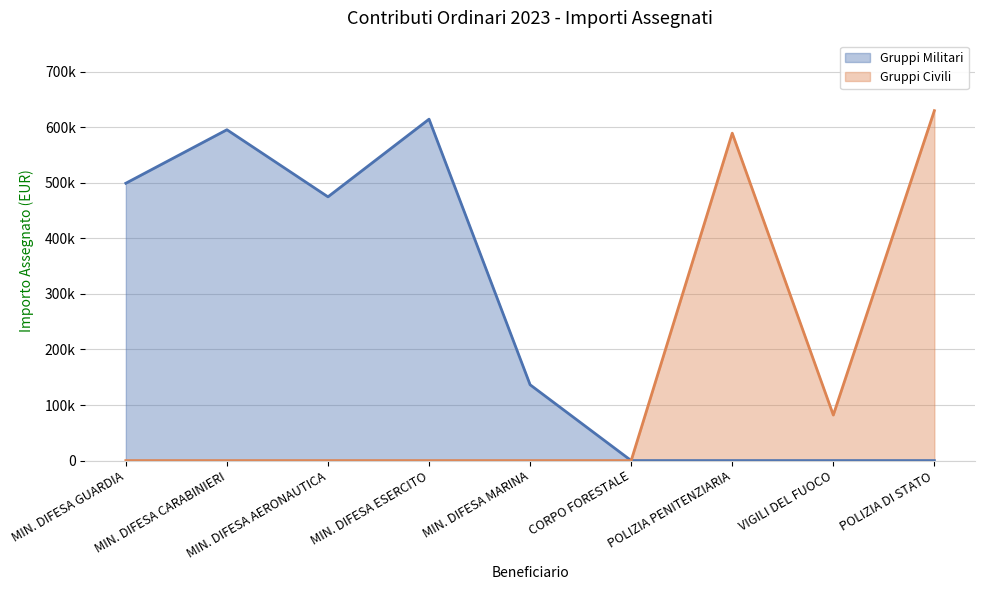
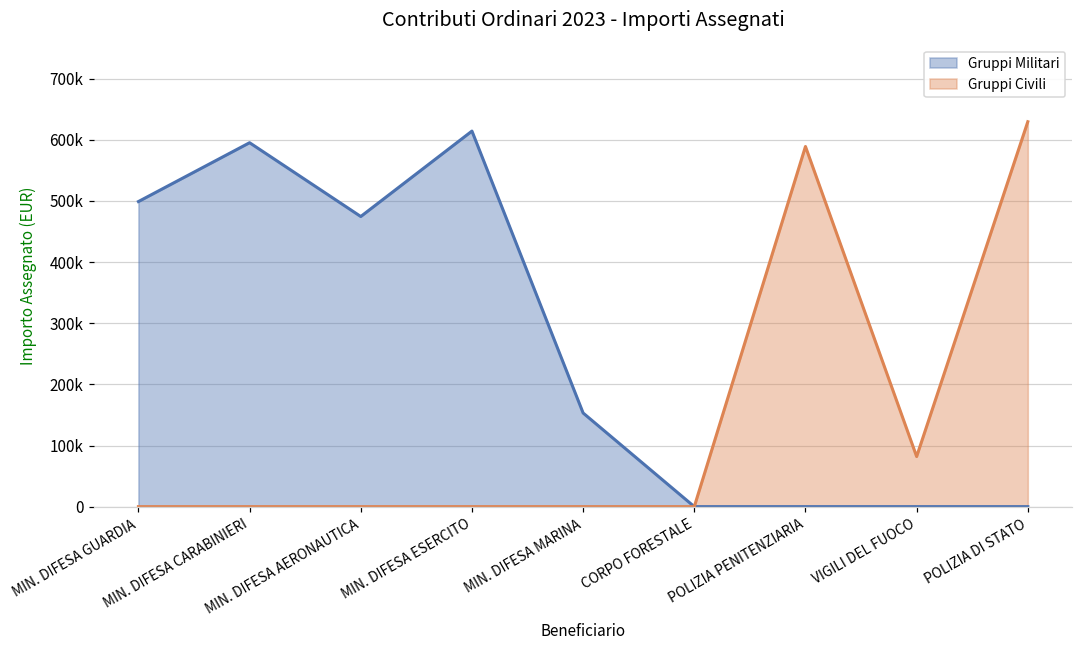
Gruppi Militari, MIN. DIFESA MARINA: 140000 -> 150000
